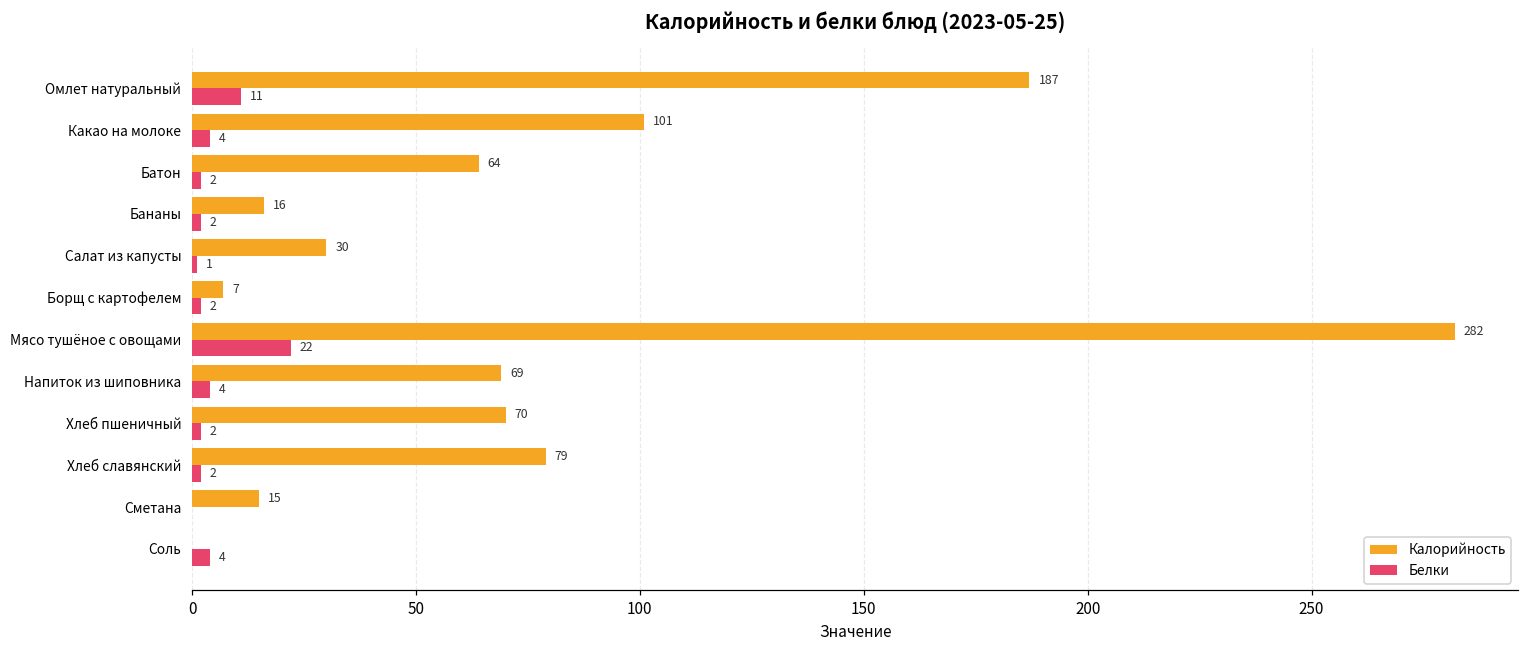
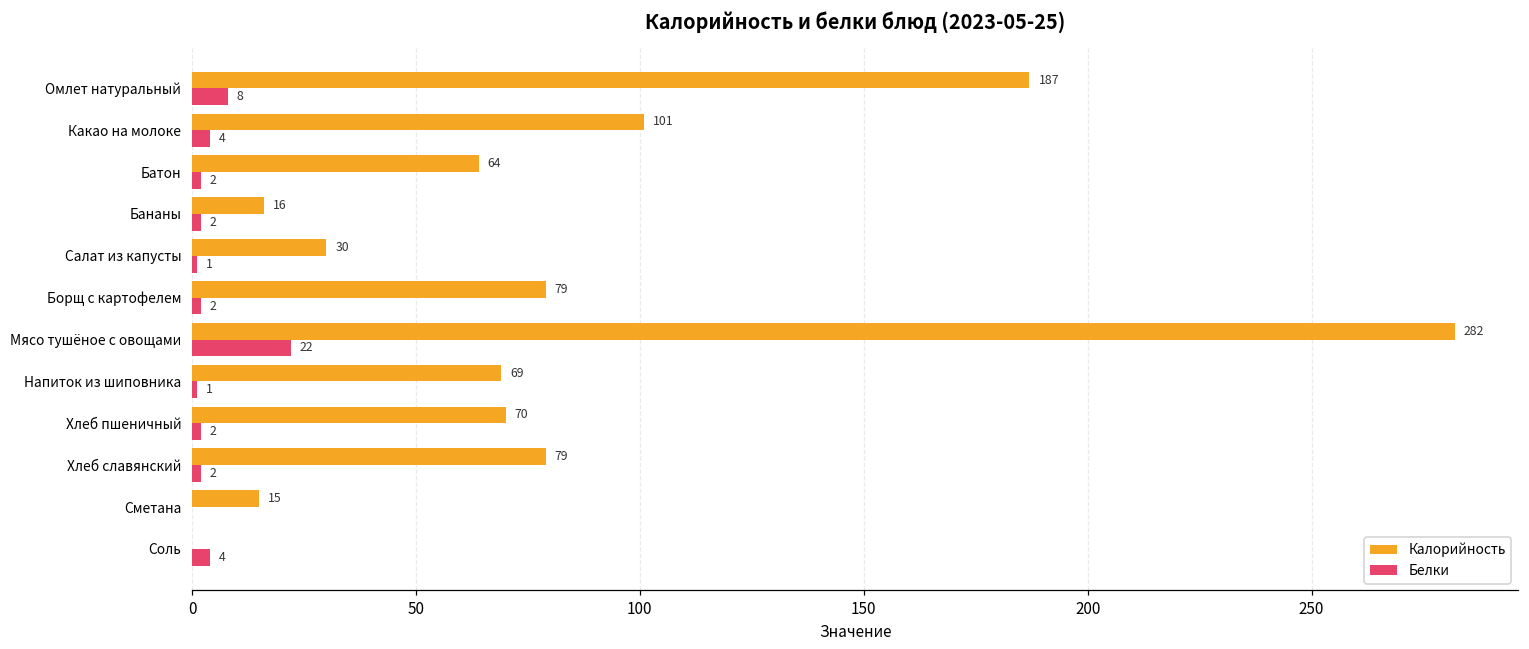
Белки, Омлет натуральный: 11 -> 8
Калорийность, Борщ с картофелем: 7 -> 79
Белки, Напиток из шиповника: 4 -> 1
